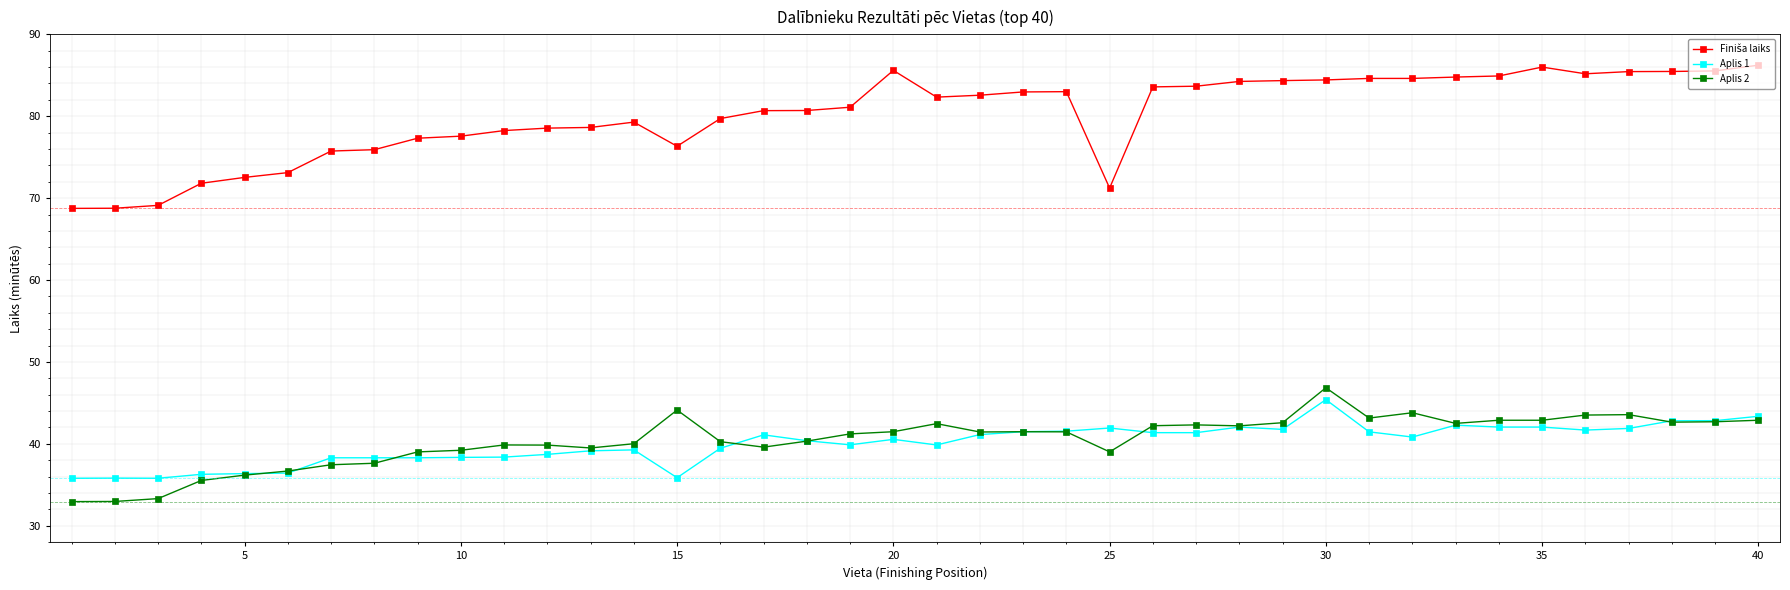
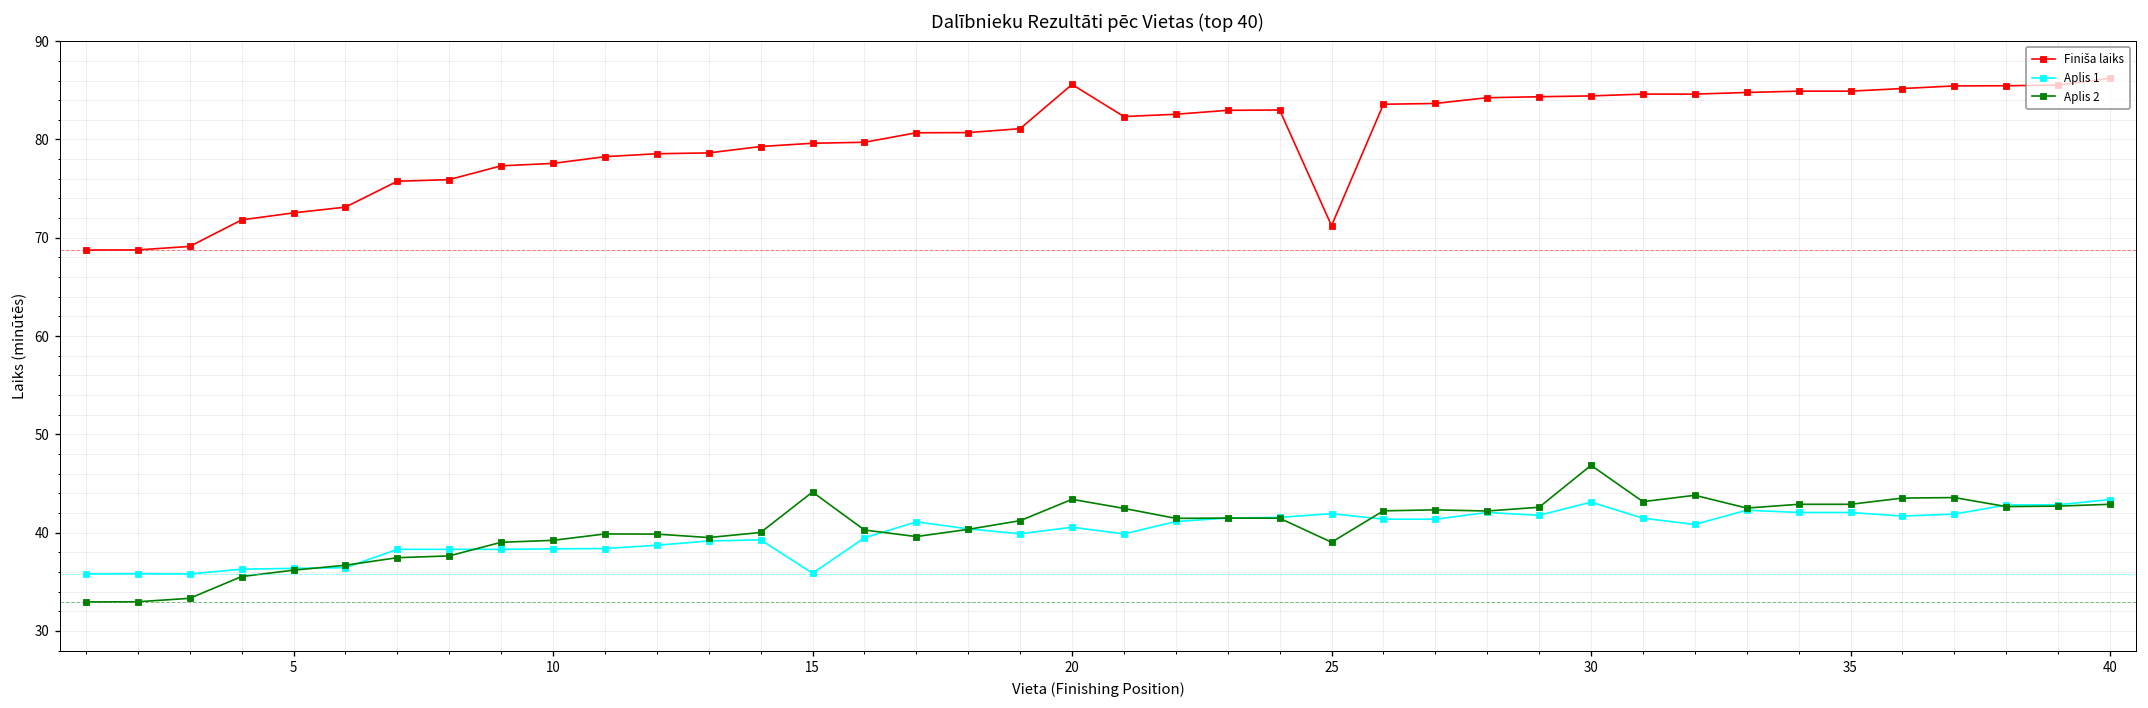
Finiša laiks, 15: 76 -> 80
Aplis 2, 20: 41 -> 43
Aplis 1, 30: 45 -> 43
Finiša laiks, 35: 86 -> 85
